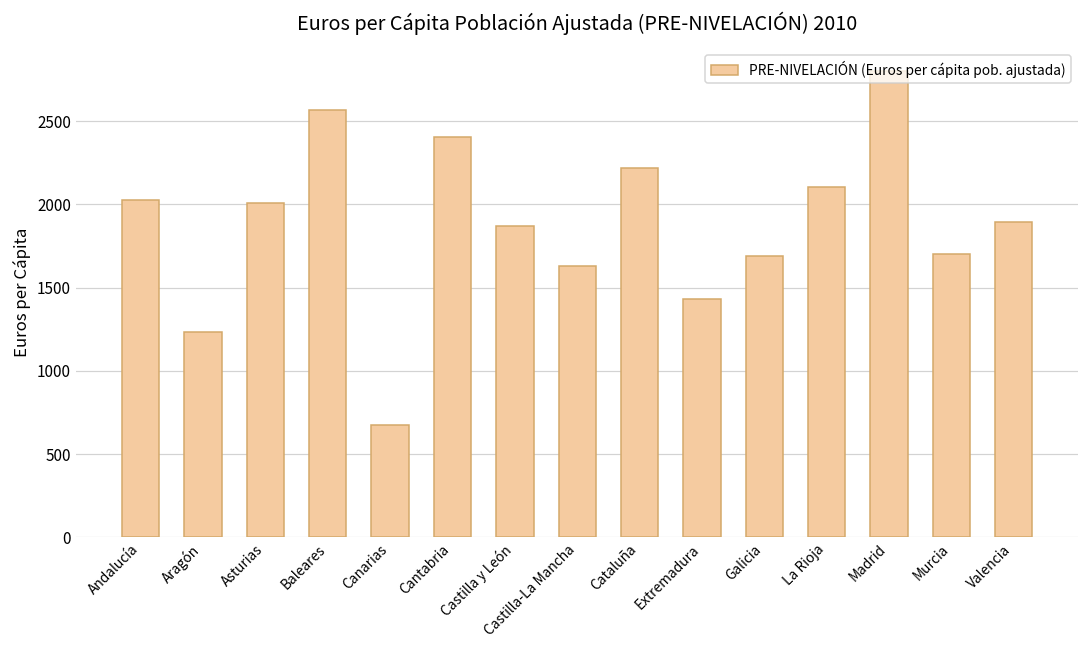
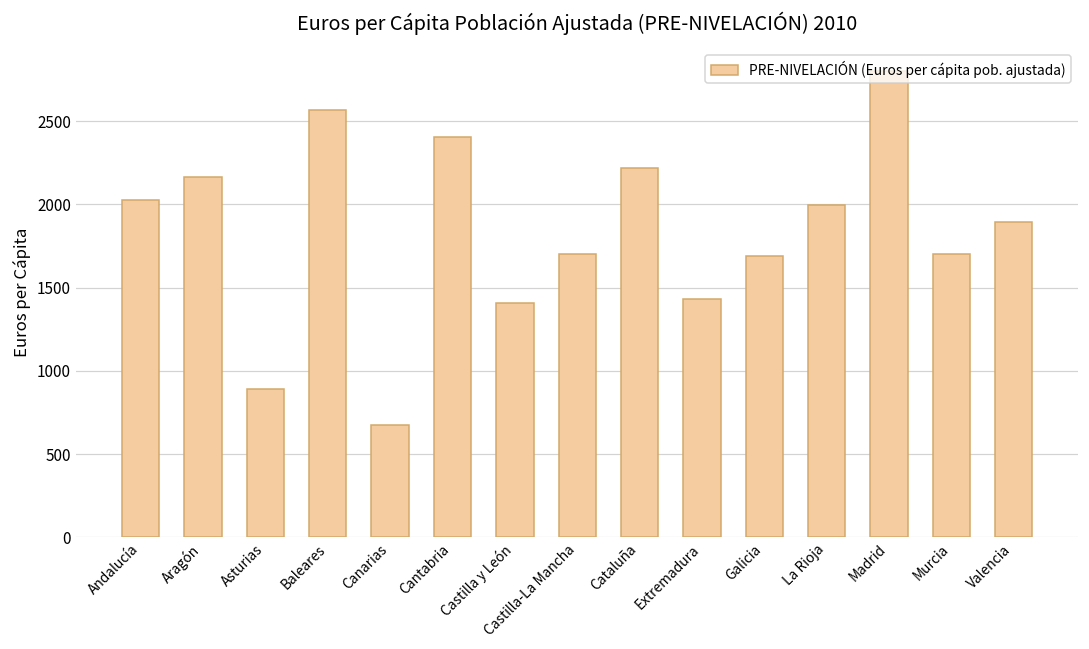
Aragón: 1240 -> 2160
Asturias: 2010 -> 890
Castilla y León: 1870 -> 1410
Castilla-La Mancha: 1630 -> 1700
La Rioja: 2100 -> 2000
